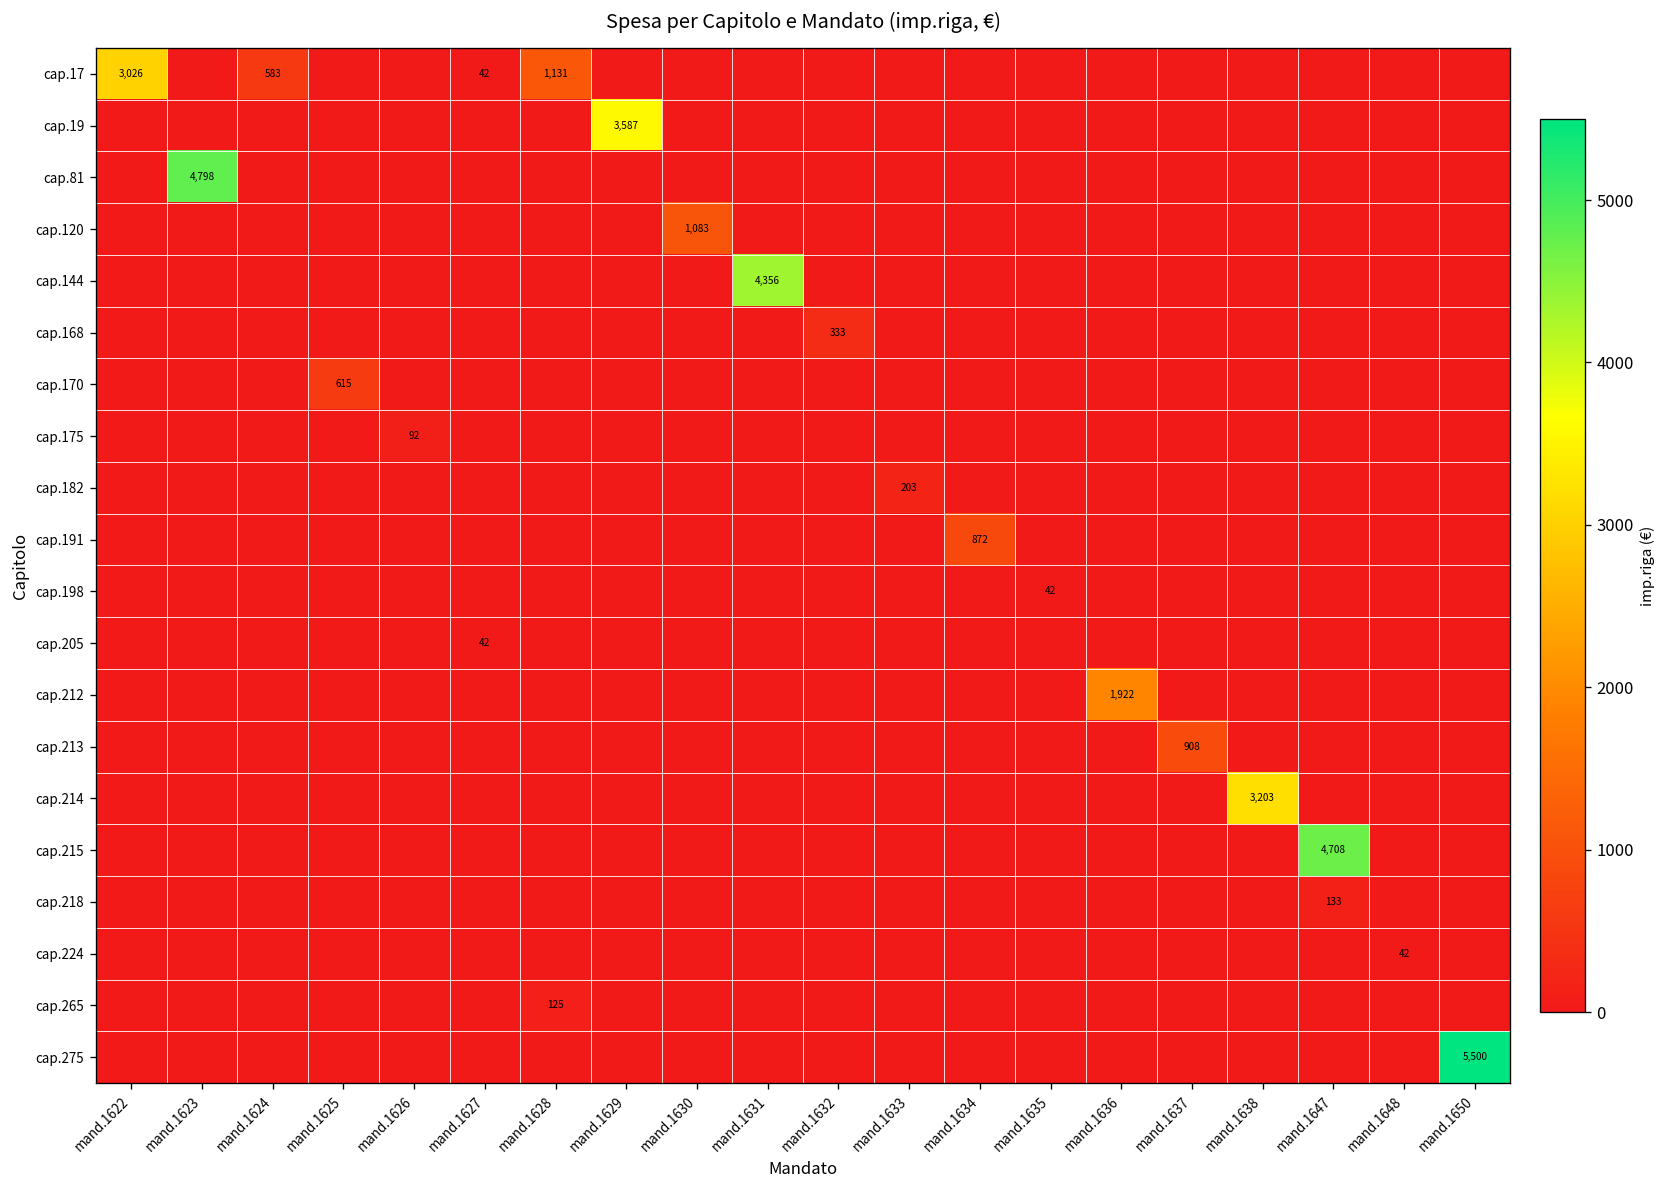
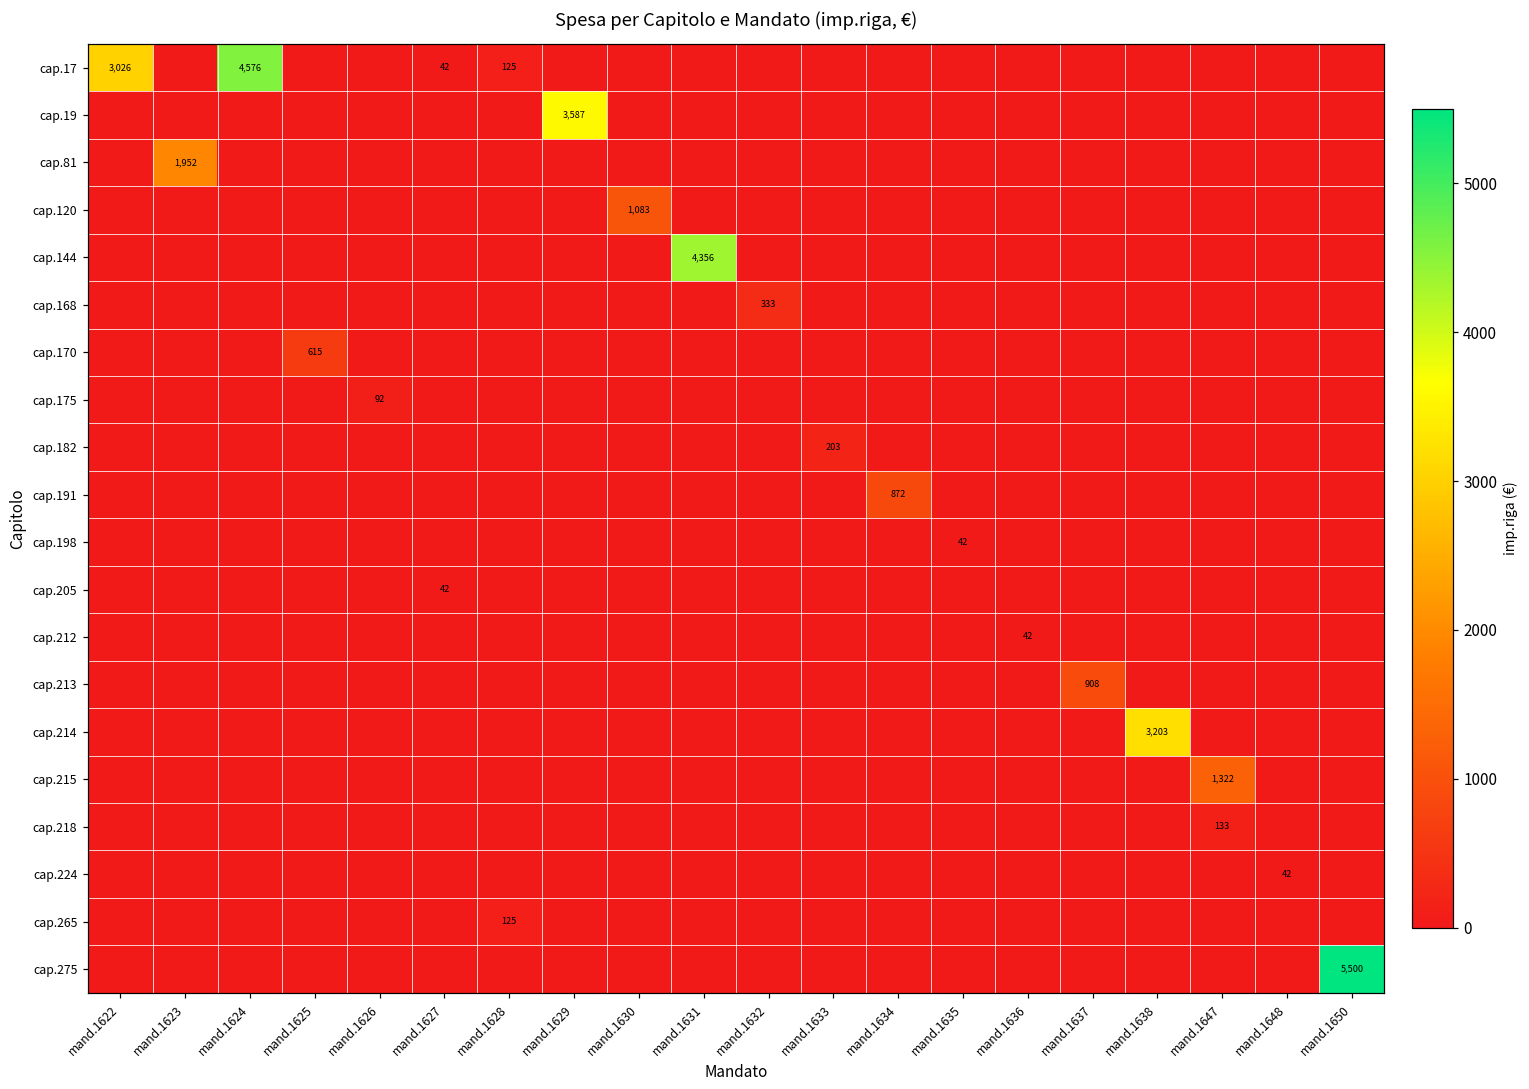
cap.17, mand.1624: 583 -> 4,576
cap.17, mand.1628: 1,131 -> 125
cap.81, mand.1623: 4,798 -> 1,952
cap.212, mand.1636: 1,922 -> 42
cap.215, mand.1647: 4,708 -> 1,322
